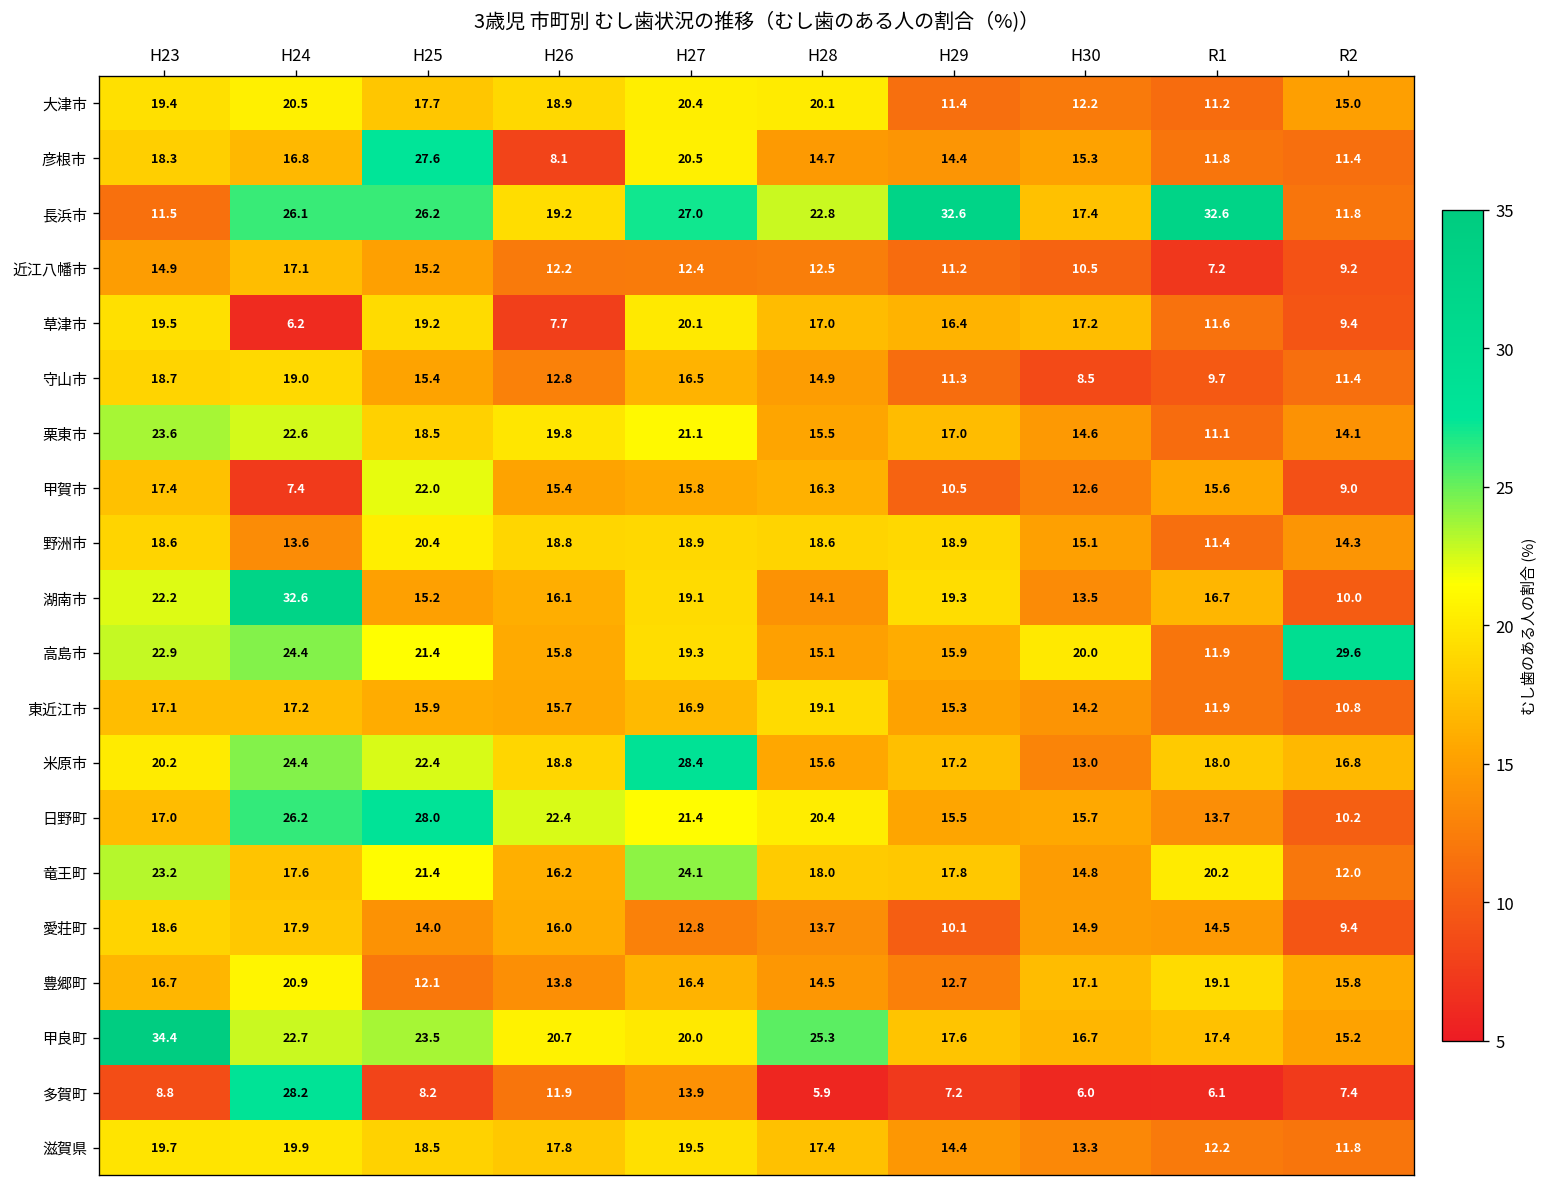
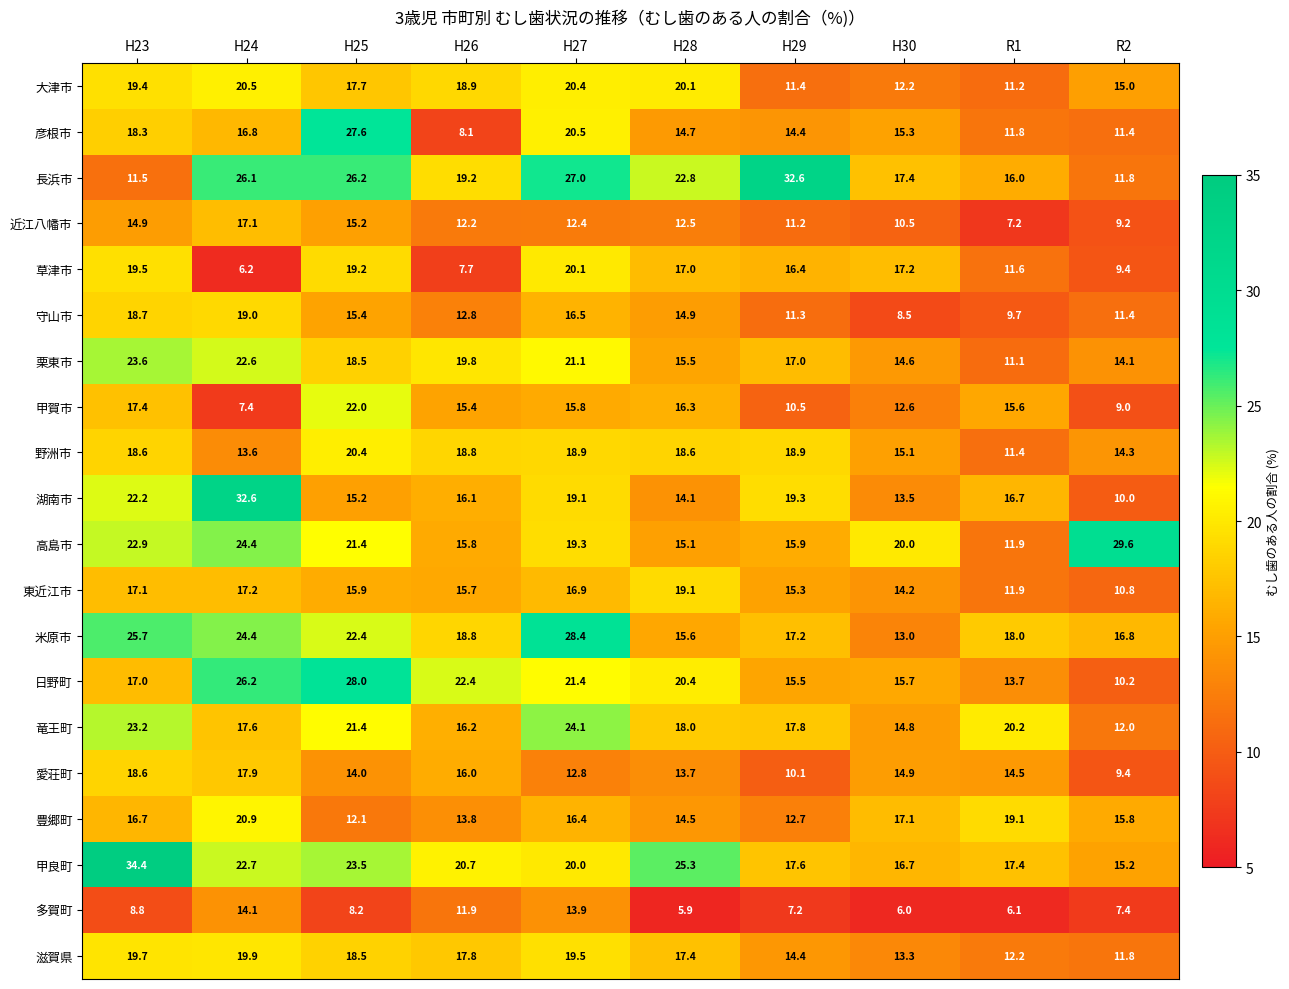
長浜市, R1: 32.6 -> 16.0
米原市, H23: 20.2 -> 25.7
多賀町, H24: 28.2 -> 14.1
